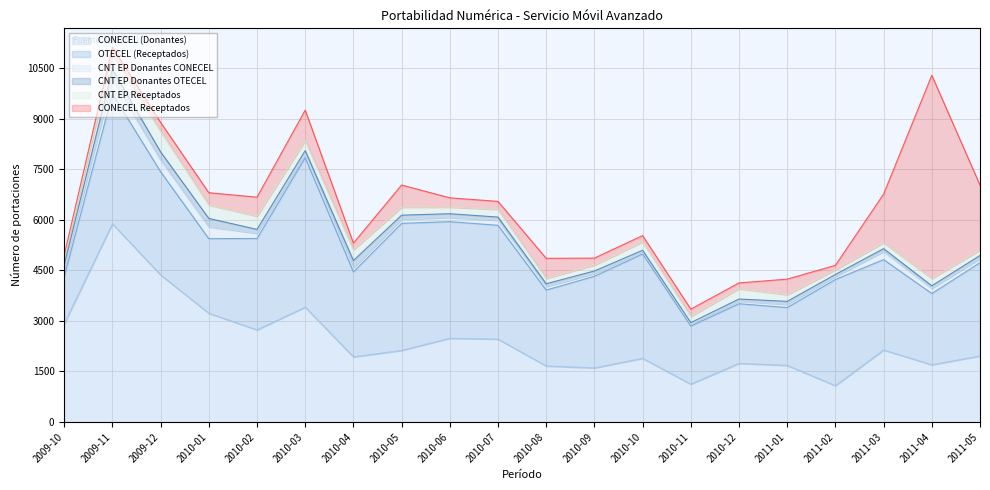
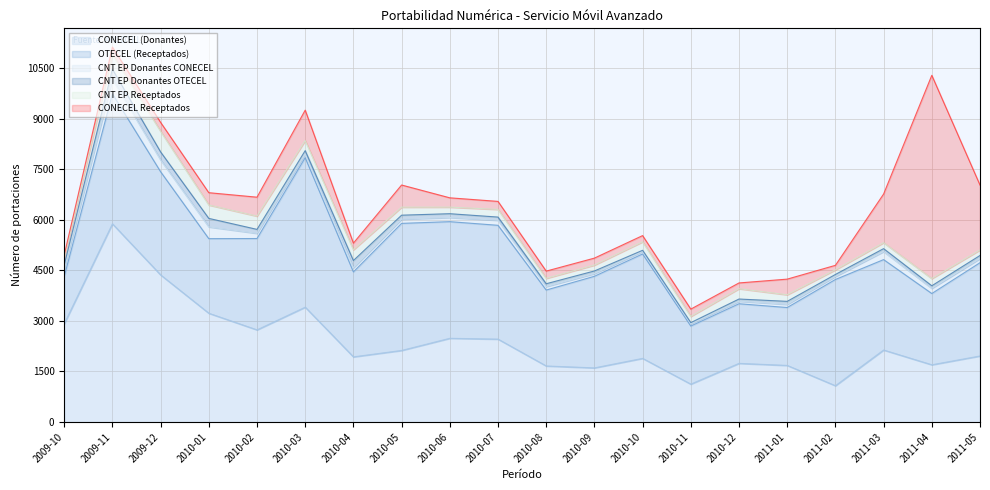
CONECEL Receptados, 2010-08: 600 -> 200
